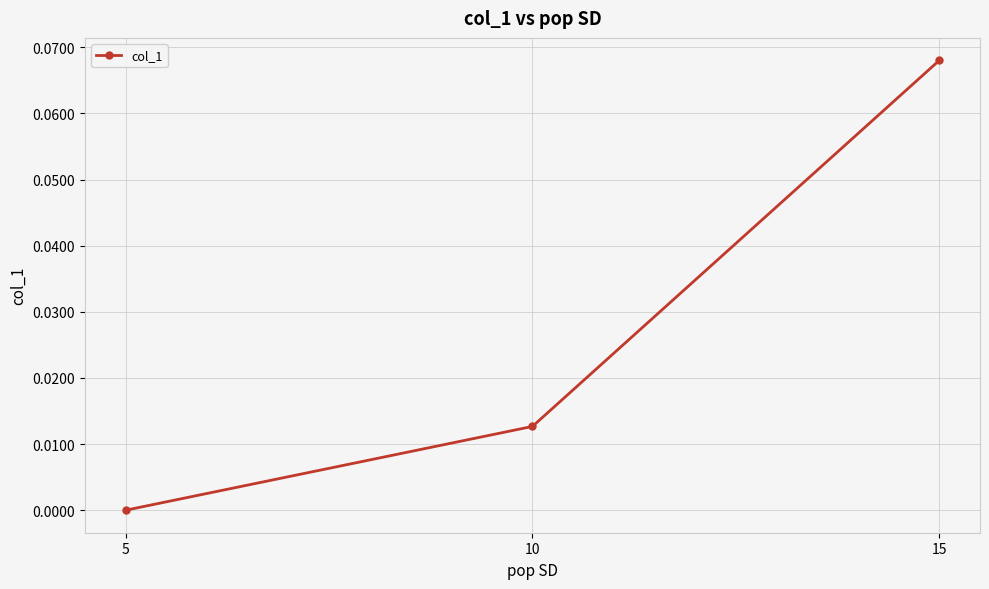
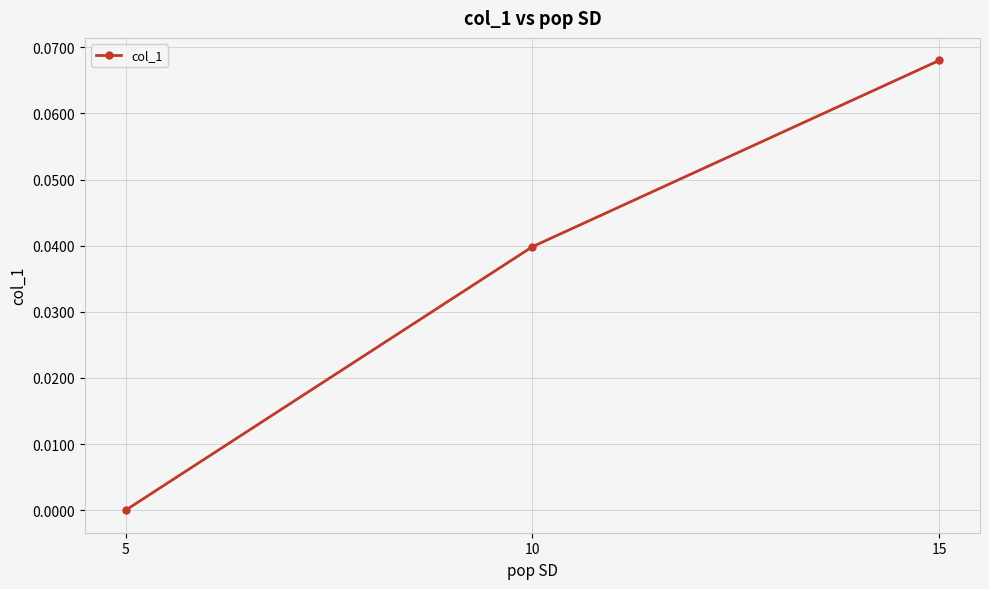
10: 0.013 -> 0.040
